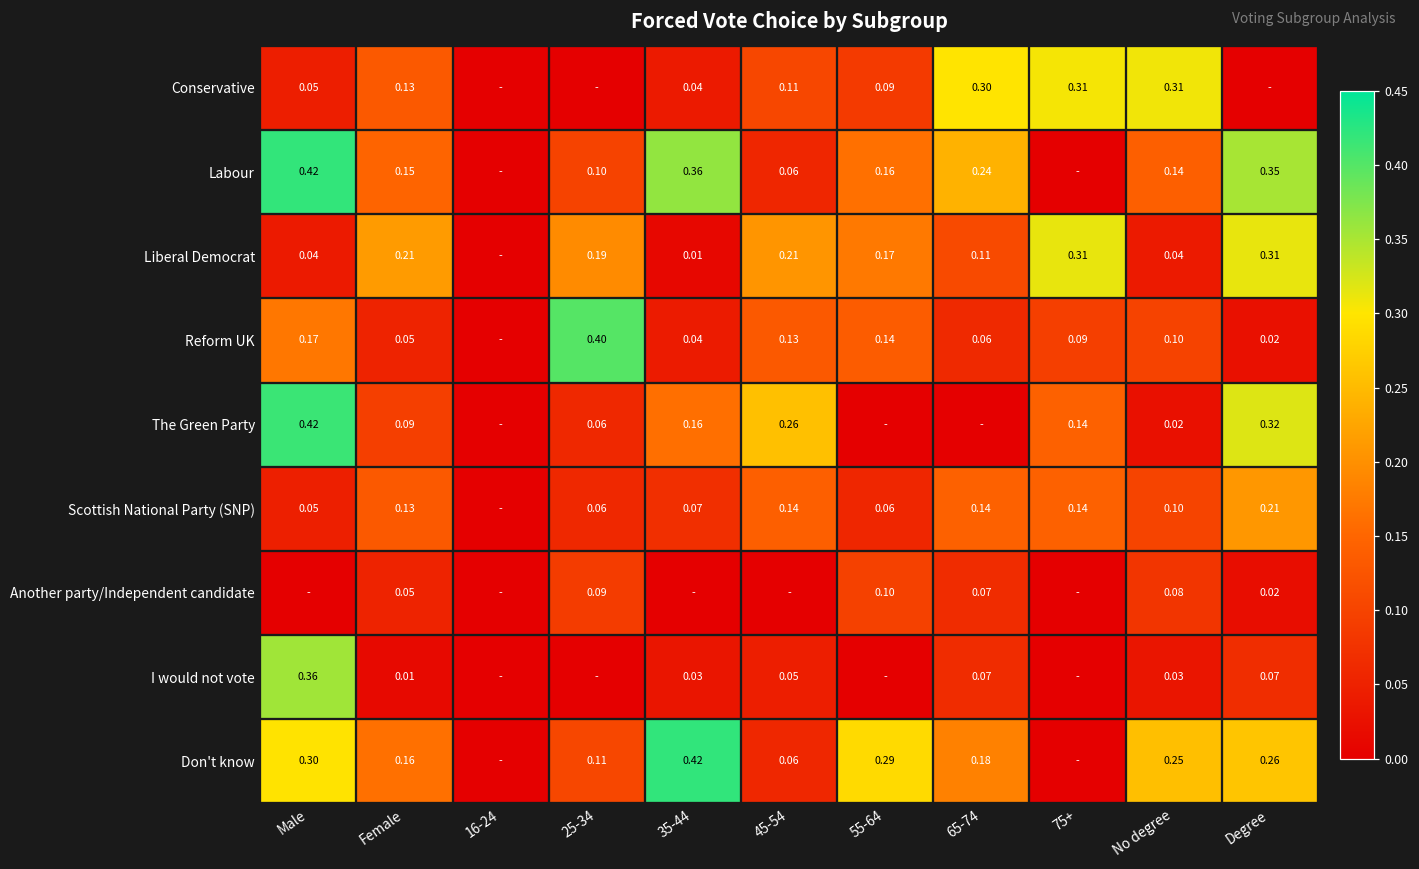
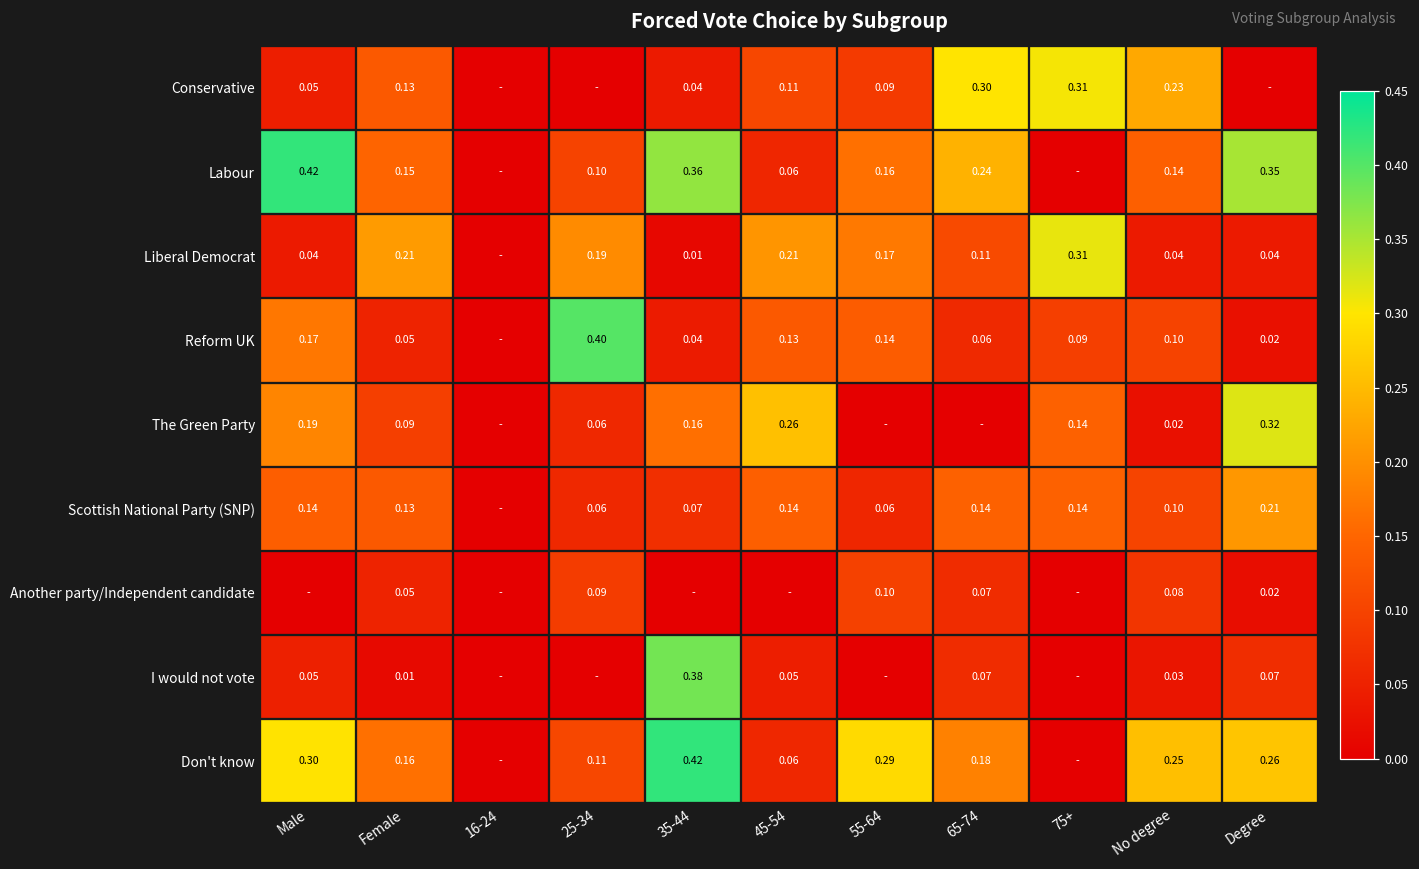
Conservative, No degree: 0.31 -> 0.23
Liberal Democrat, Degree: 0.31 -> 0.04
The Green Party, Male: 0.42 -> 0.19
Scottish National Party (SNP), Male: 0.05 -> 0.14
I would not vote, Male: 0.36 -> 0.05
I would not vote, 35-44: 0.03 -> 0.38
